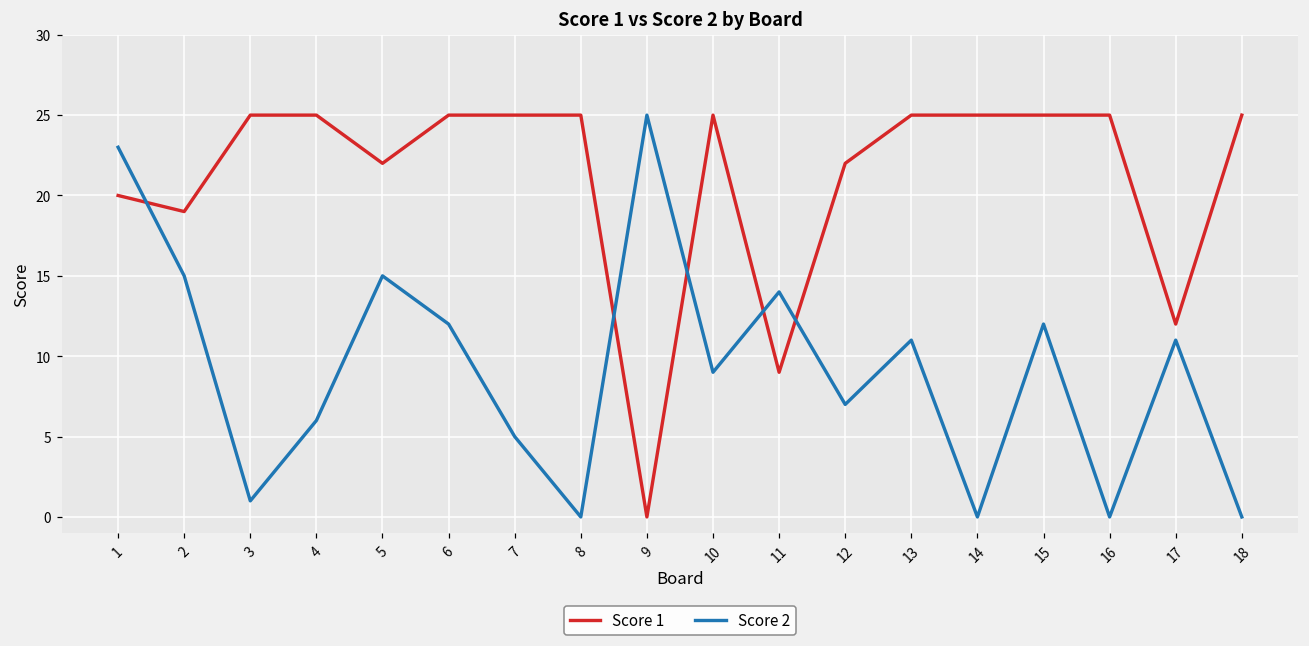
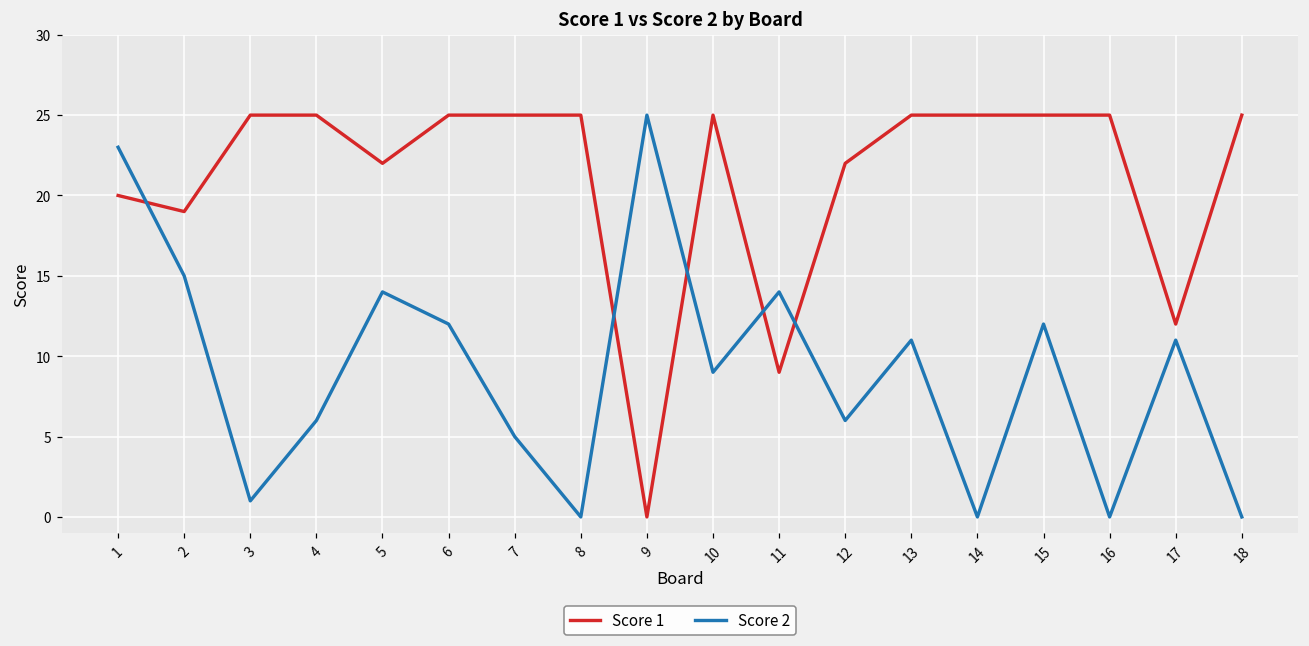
Score 2, 5: 15 -> 14
Score 2, 12: 7 -> 6
